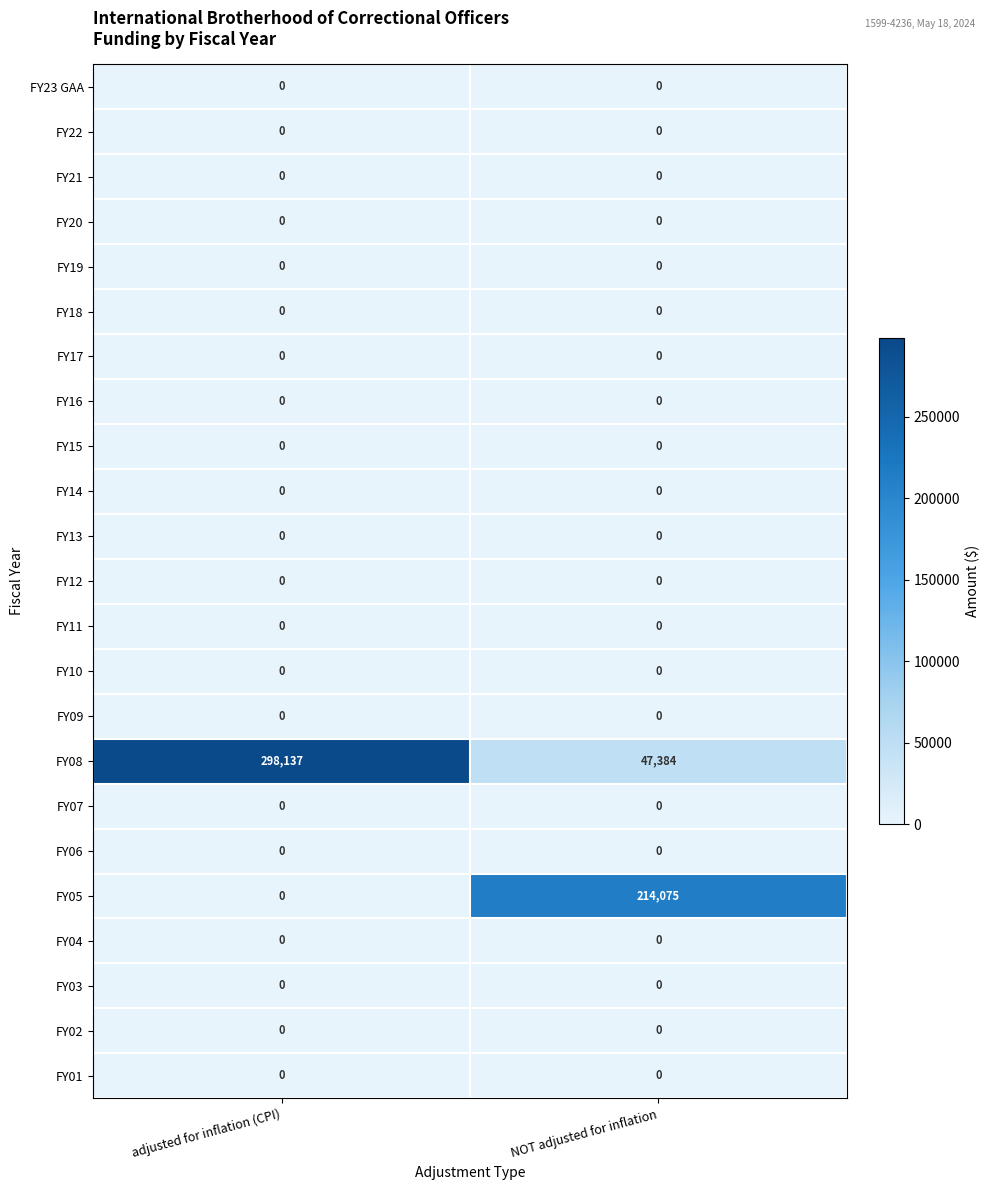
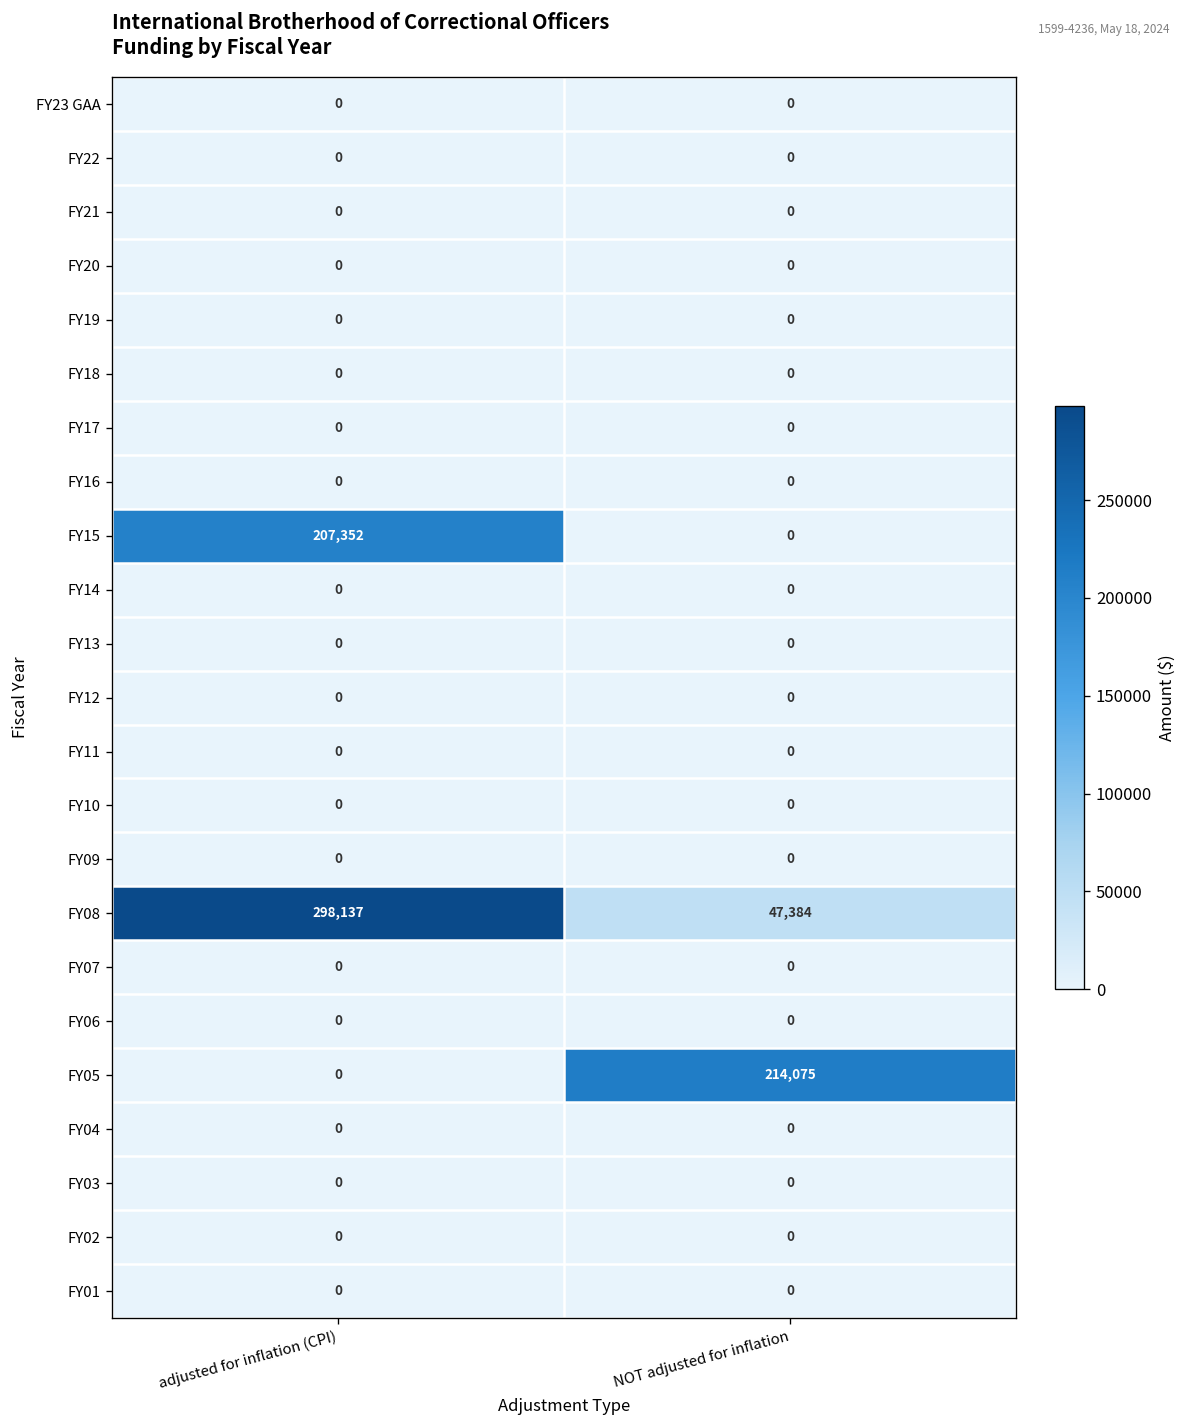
FY15, adjusted for inflation (CPI): 0 -> 207,352
